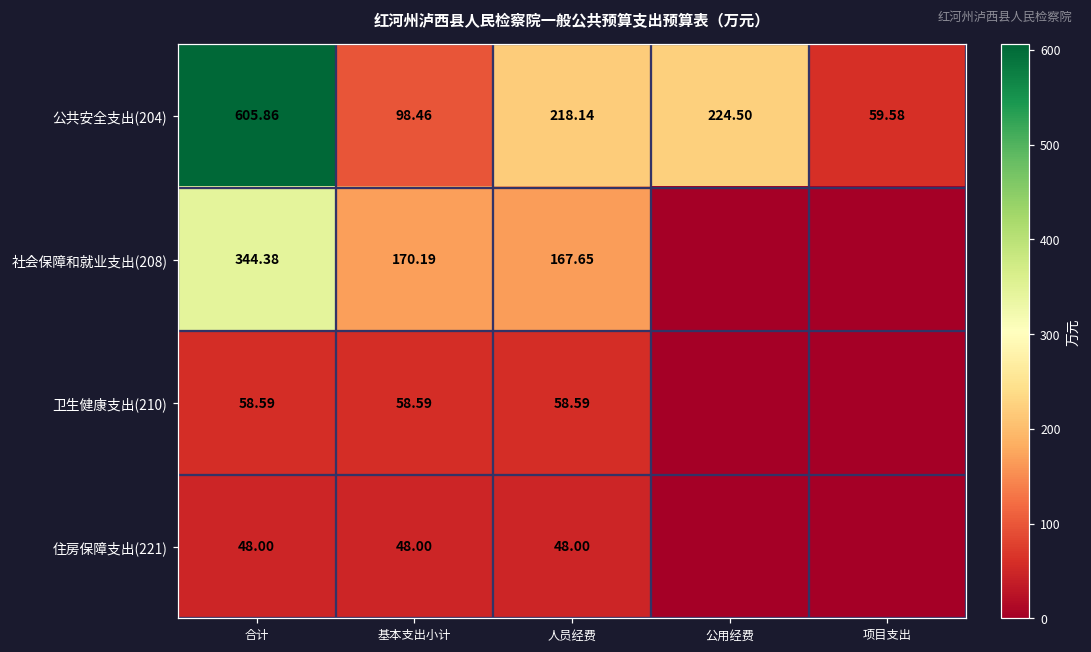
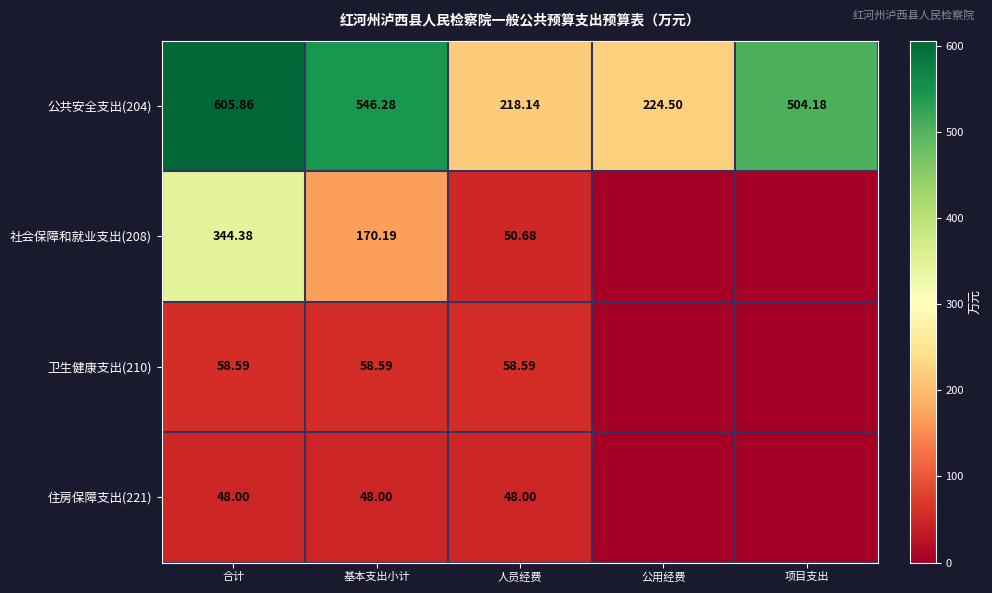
公共安全支出(204), 基本支出小计: 98.46 -> 546.28
公共安全支出(204), 项目支出: 59.58 -> 504.18
社会保障和就业支出(208), 人员经费: 167.65 -> 50.68
